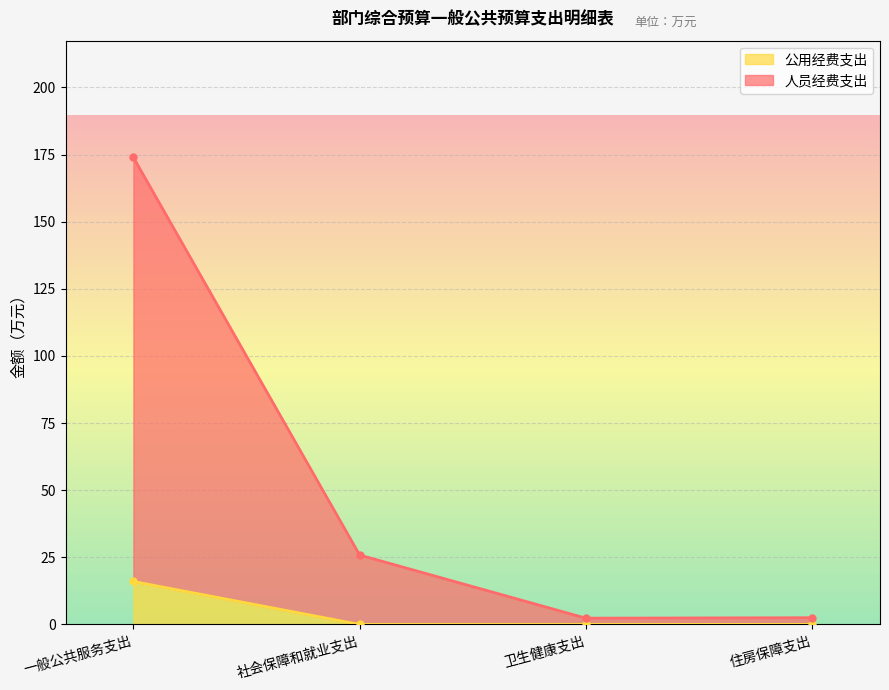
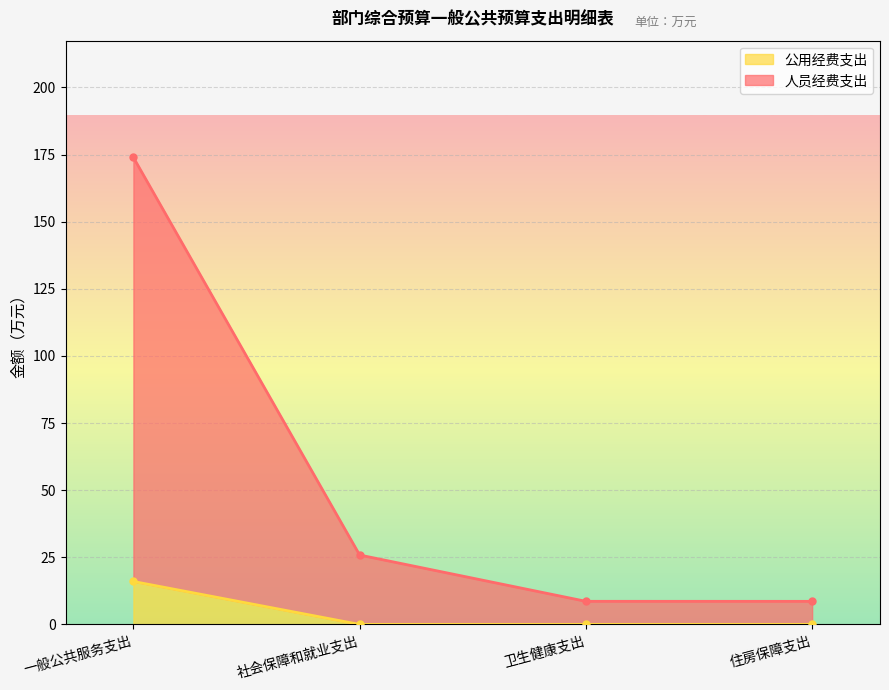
人员经费支出, 卫生健康支出: 2 -> 9
人员经费支出, 住房保障支出: 3 -> 9
